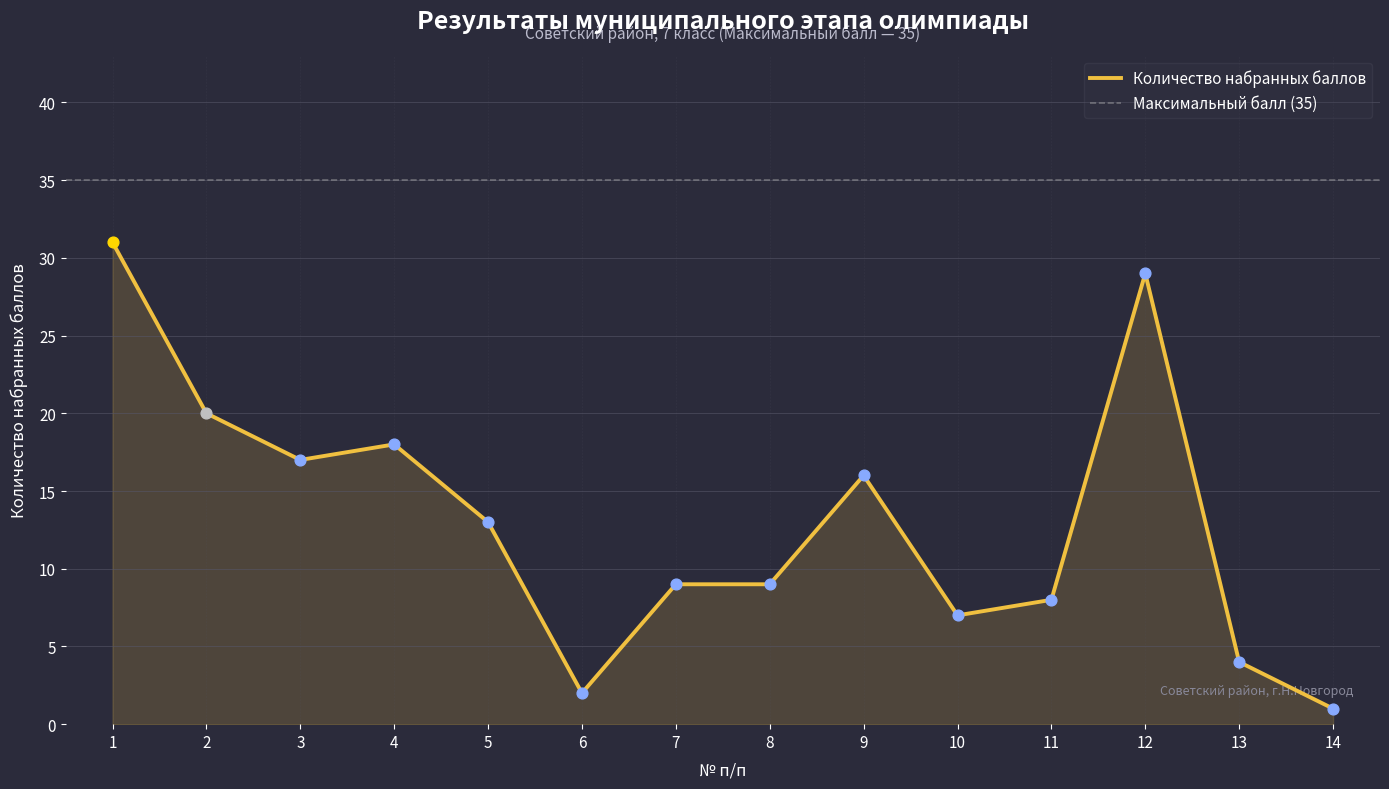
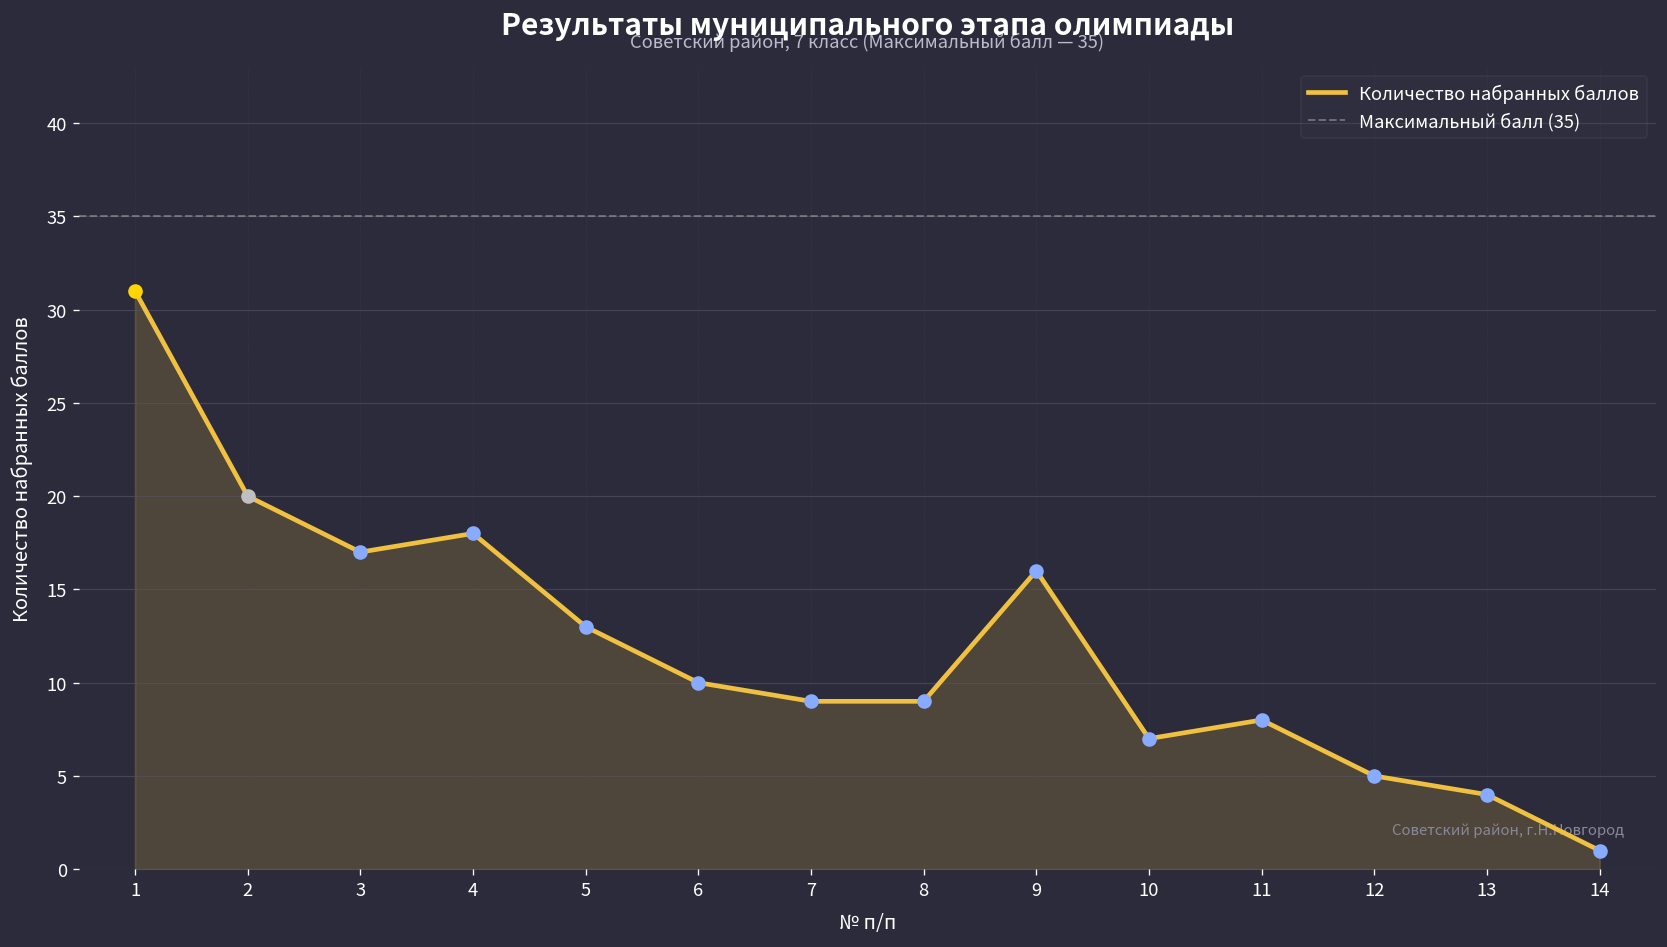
Количество набранных баллов, 6: 2 -> 10
Количество набранных баллов, 12: 29 -> 5
